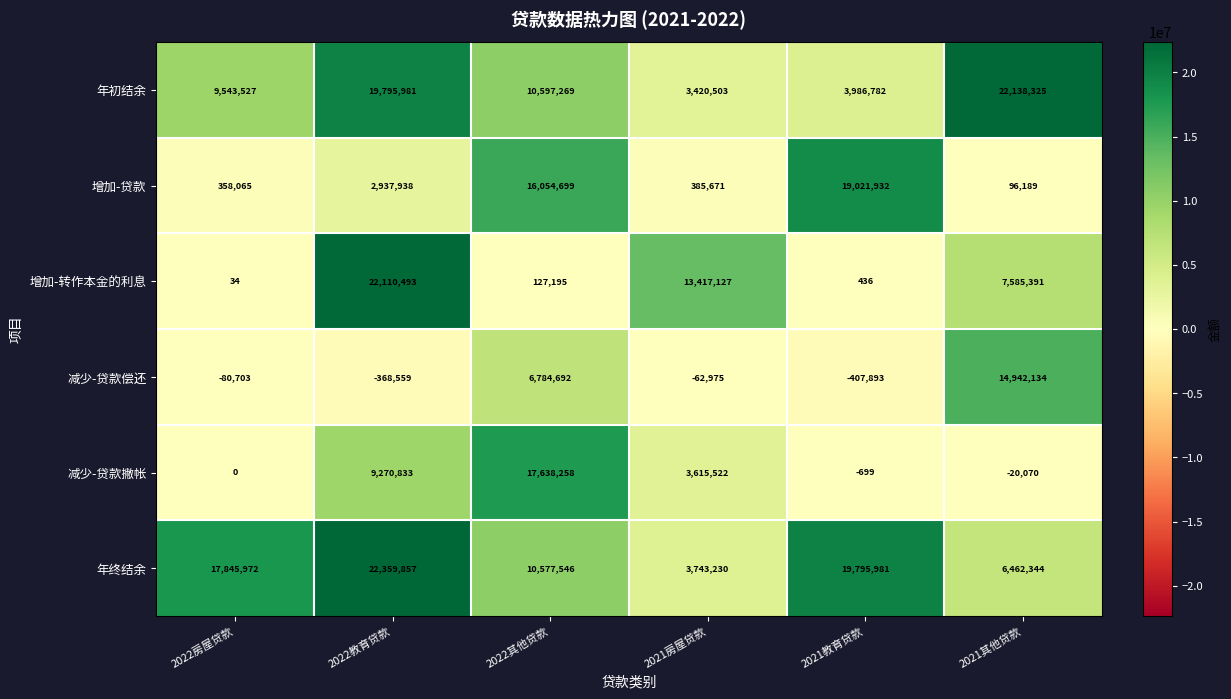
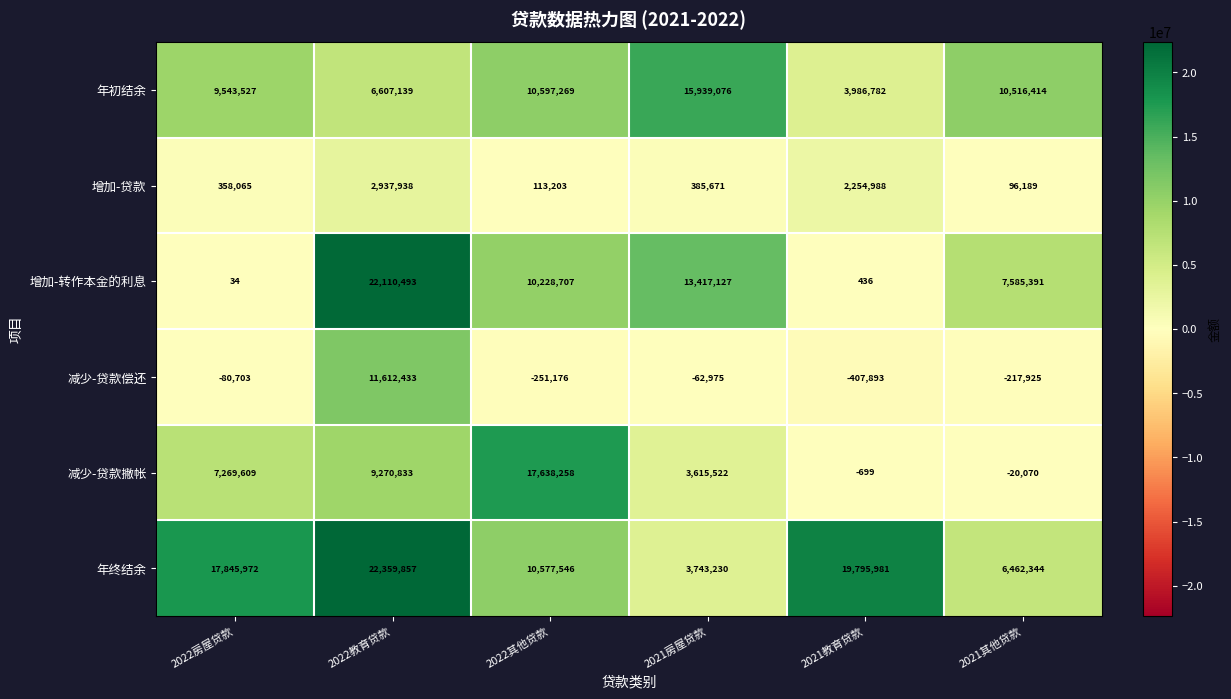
年初结余, 2022教育贷款: 19,795,981 -> 6,607,139
年初结余, 2021房屋贷款: 3,420,503 -> 15,939,076
年初结余, 2021其他贷款: 22,138,325 -> 10,516,414
增加-贷款, 2022其他贷款: 16,054,699 -> 113,203
增加-贷款, 2021教育贷款: 19,021,932 -> 2,254,988
增加-转作本金的利息, 2022其他贷款: 127,195 -> 10,228,707
减少-贷款偿还, 2022教育贷款: -368,559 -> 11,612,433
减少-贷款偿还, 2022其他贷款: 6,784,692 -> -251,176
减少-贷款偿还, 2021其他贷款: 14,942,134 -> -217,925
减少-贷款撇帐, 2022房屋贷款: 0 -> 7,269,609
